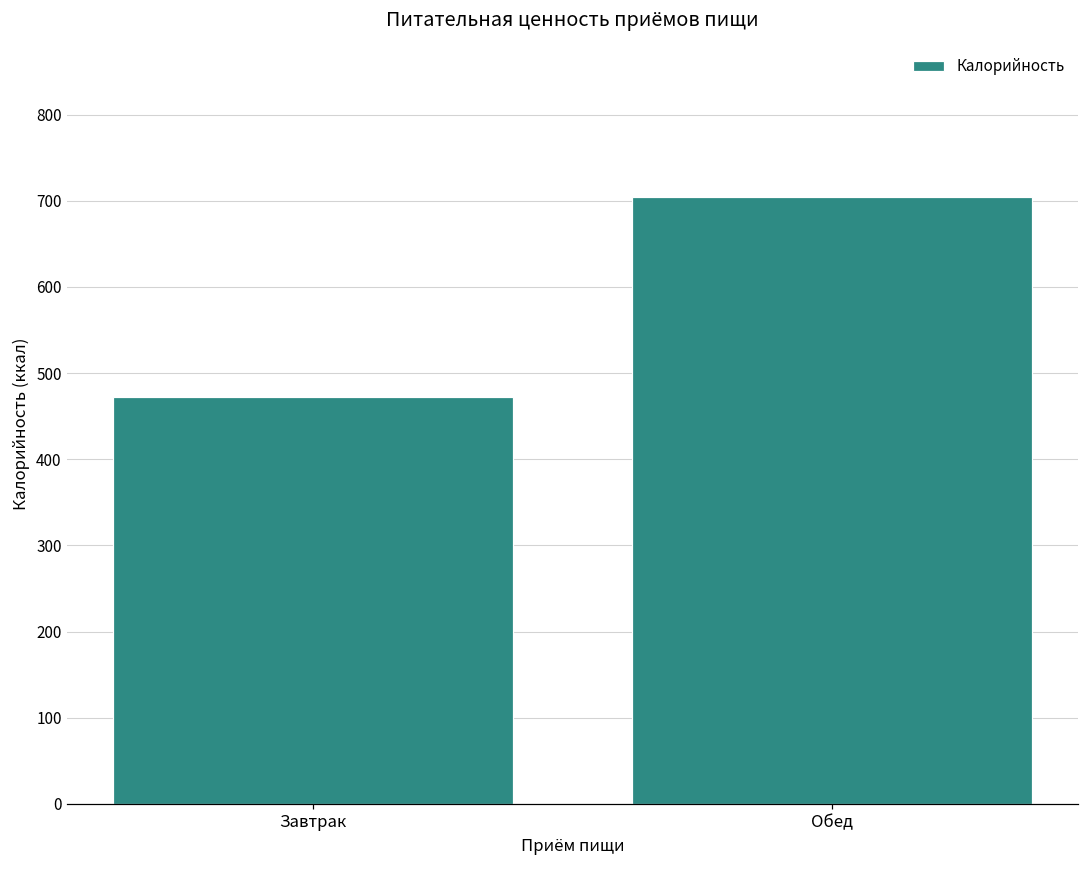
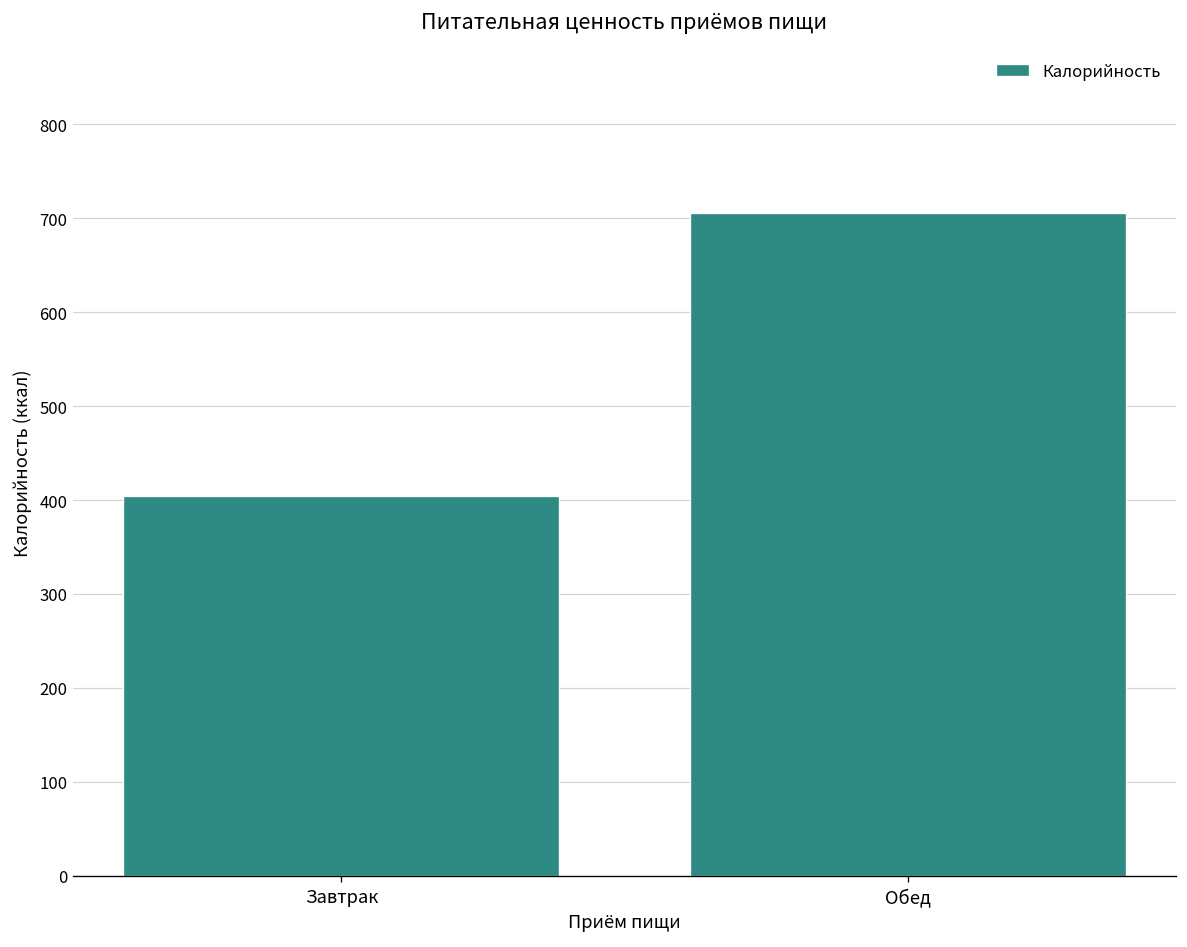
Завтрак: 470 -> 400
